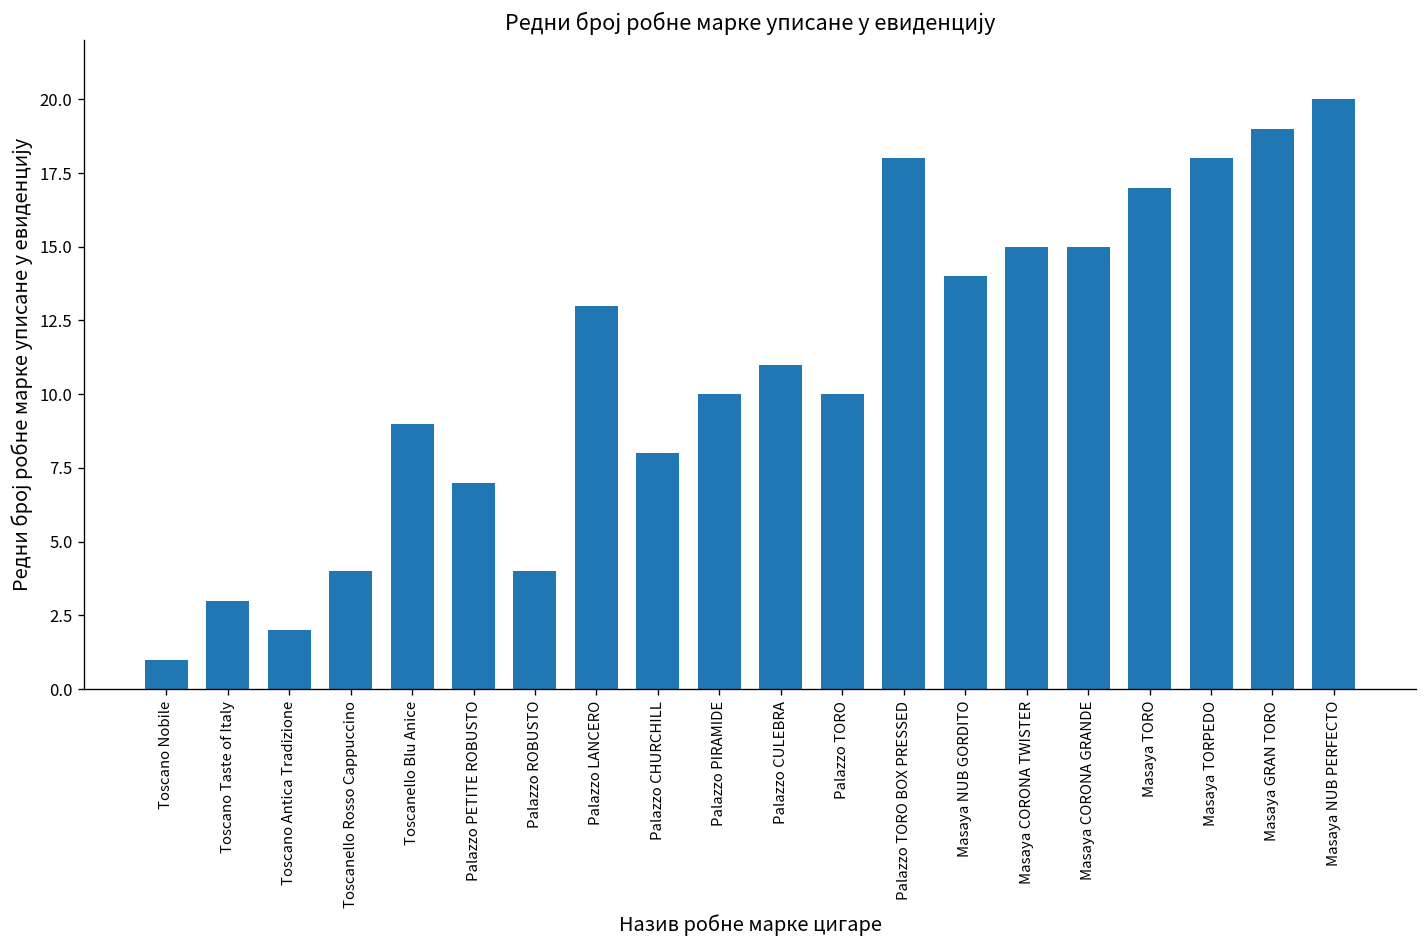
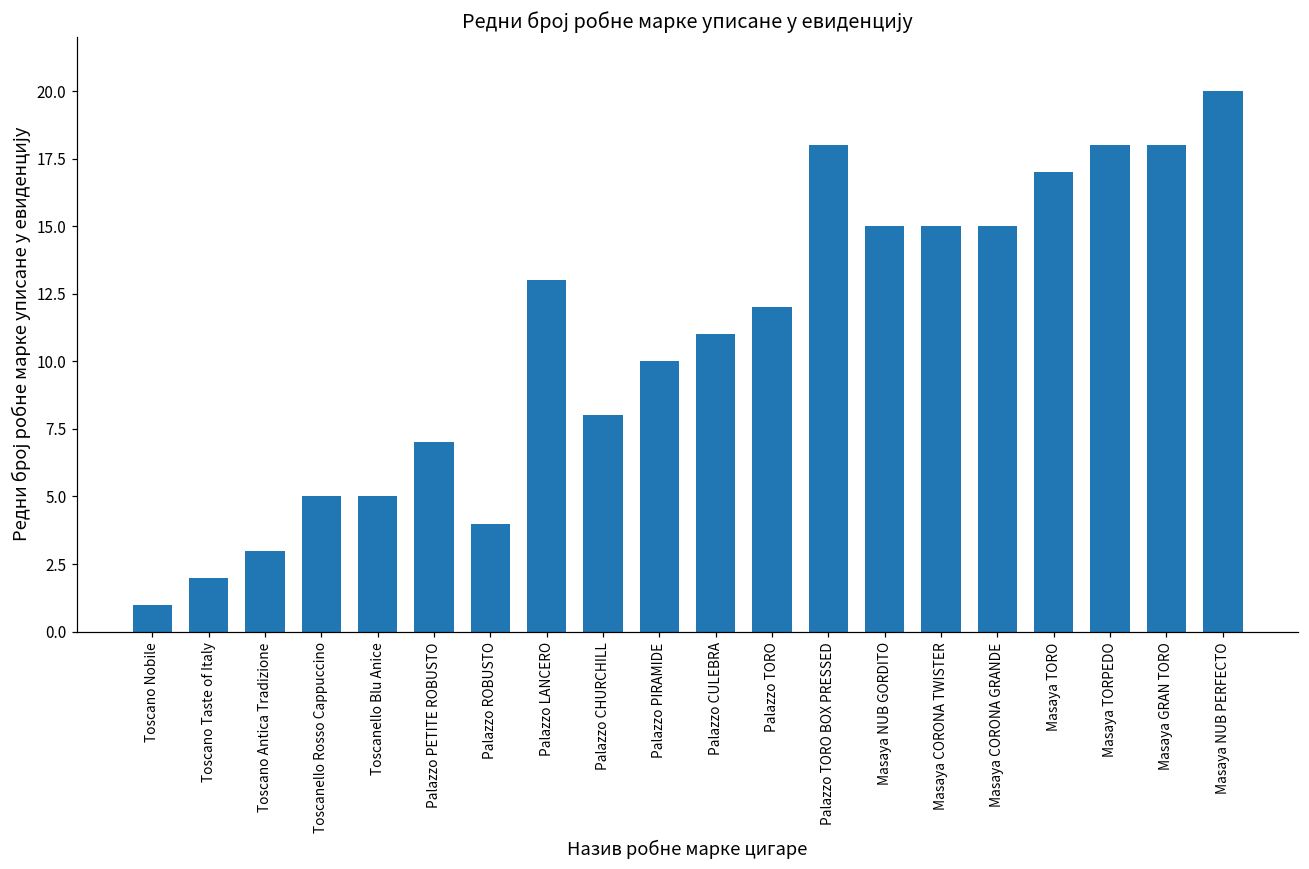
Toscano Taste of Italy: 3 -> 2
Toscano Antica Tradizione: 2 -> 3
Toscanello Rosso Cappuccino: 4 -> 5
Toscanello Blu Anice: 9 -> 5
Palazzo TORO: 10 -> 12
Masaya NUB GORDITO: 14 -> 15
Masaya GRAN TORO: 19 -> 18
